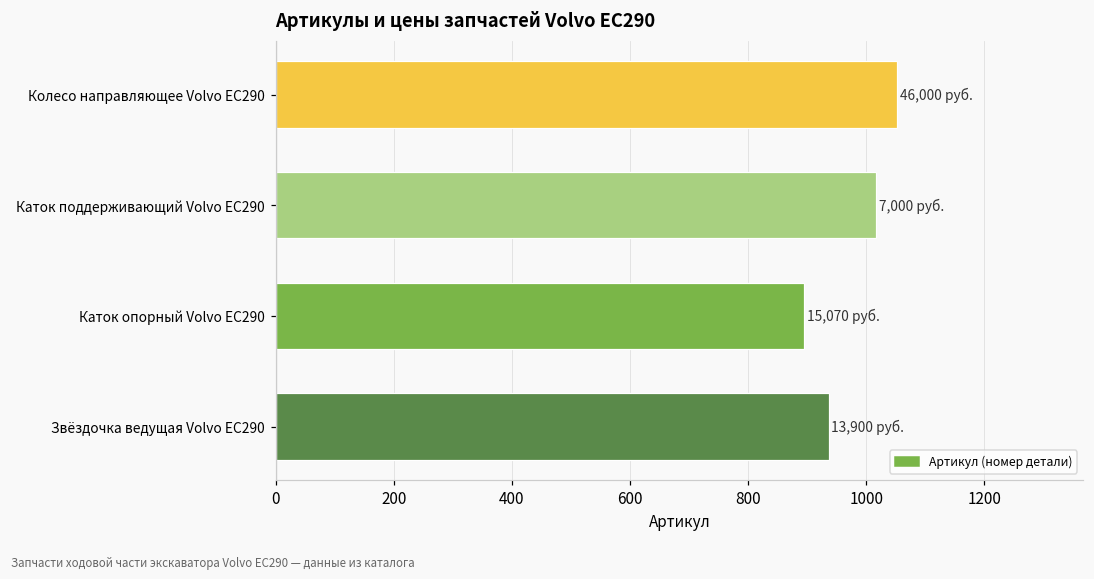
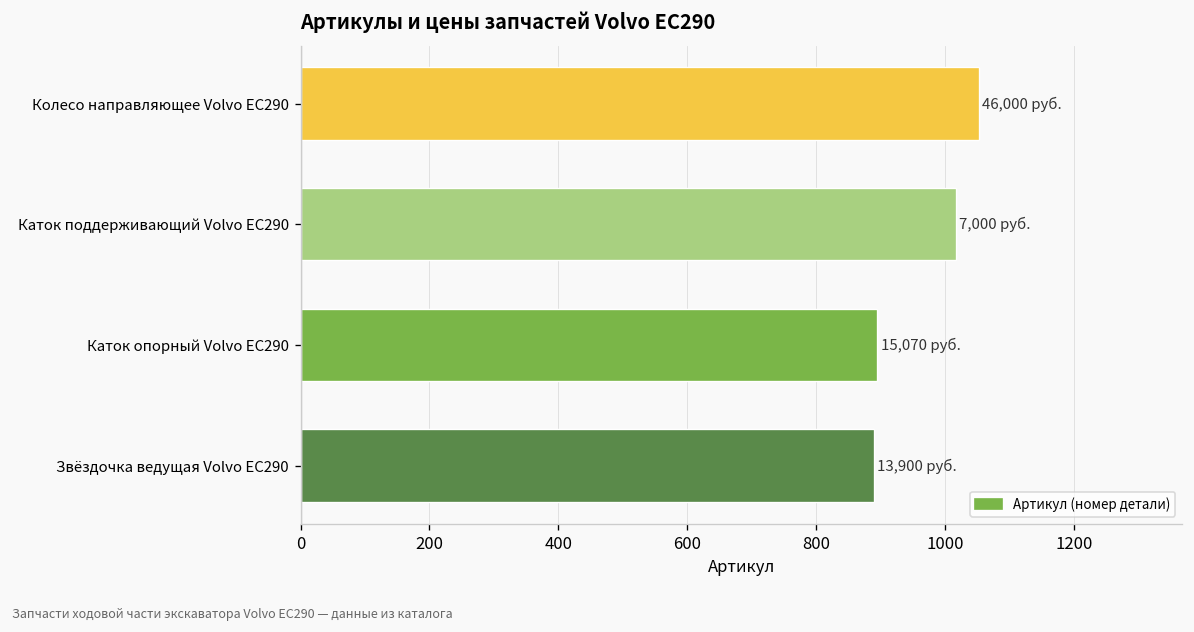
Звёздочка ведущая Volvo EC290: 940 -> 890
